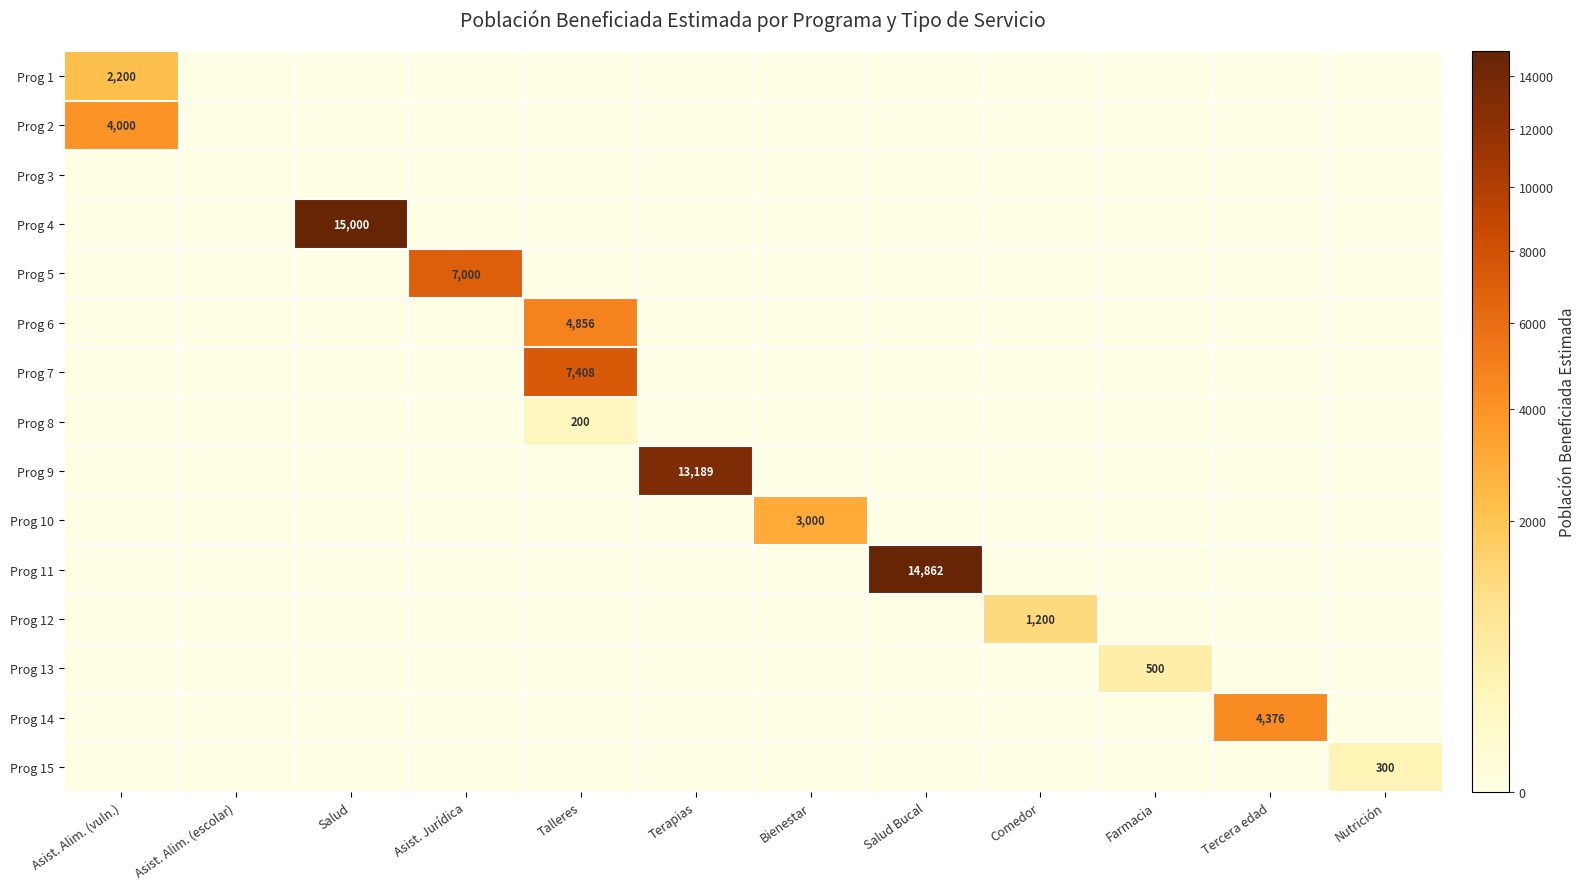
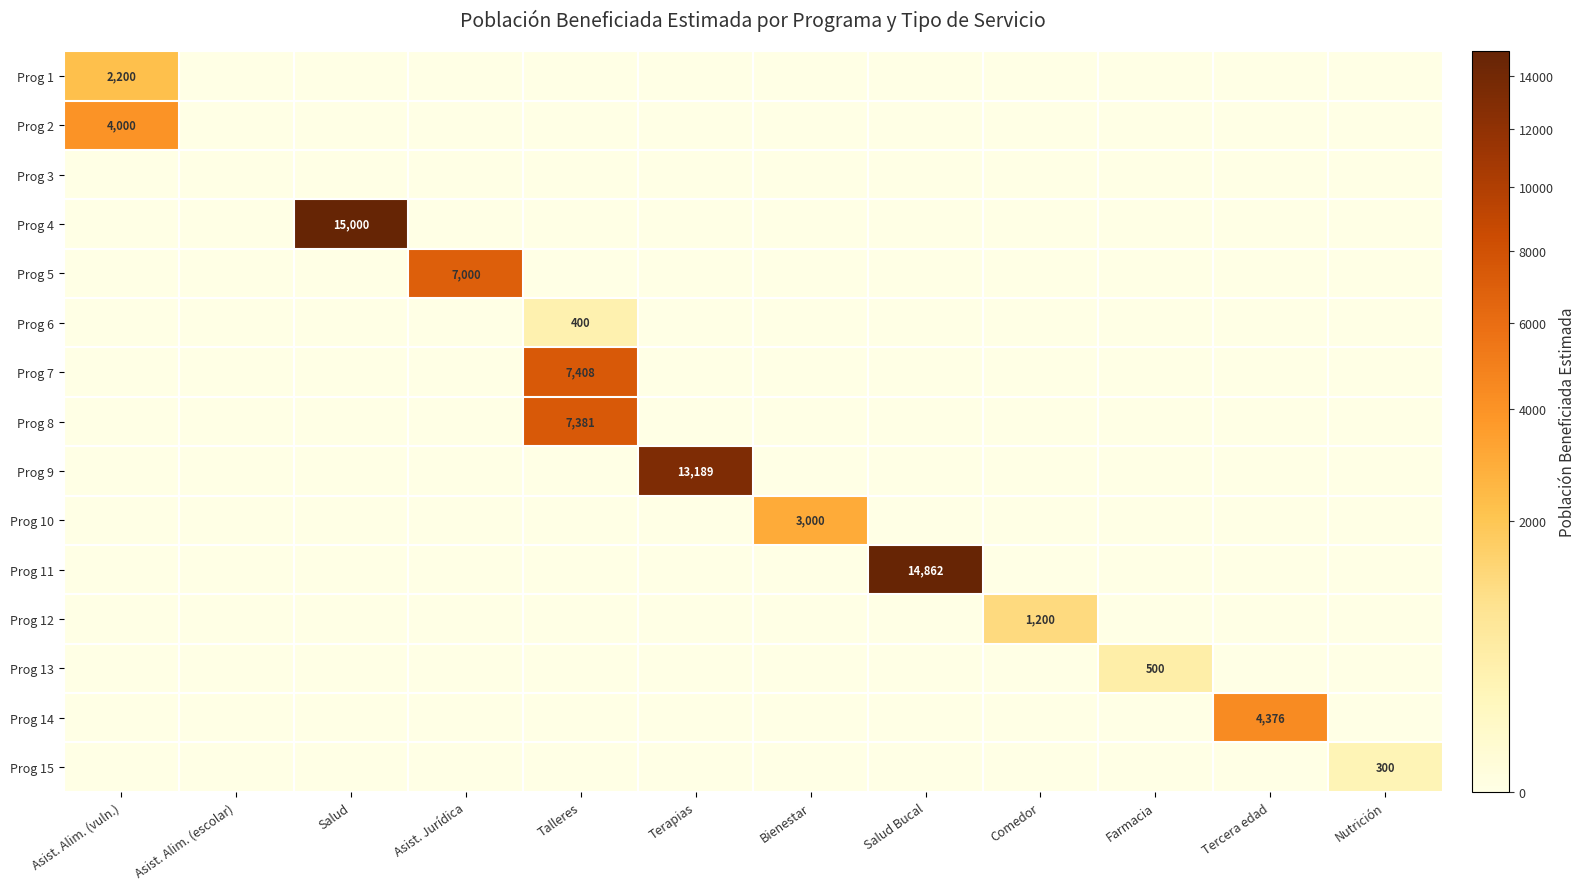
Prog 6, Talleres: 4,856 -> 400
Prog 8, Talleres: 200 -> 7,381
